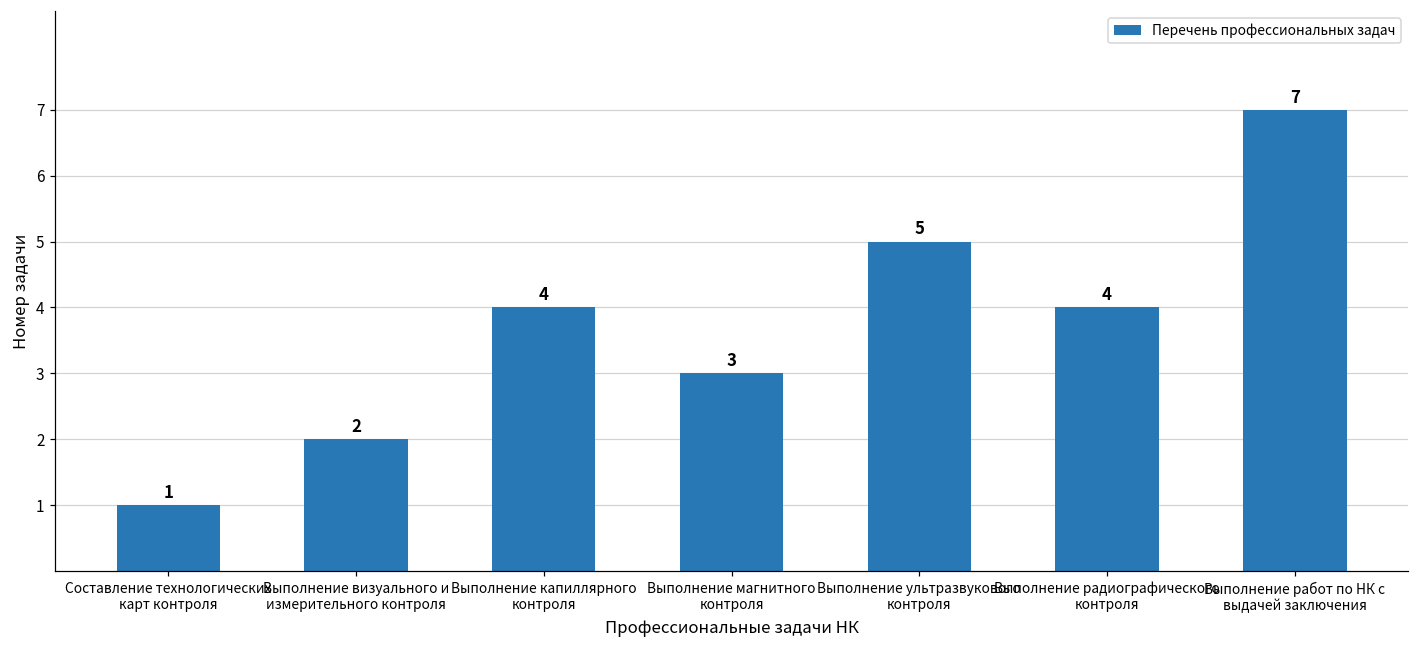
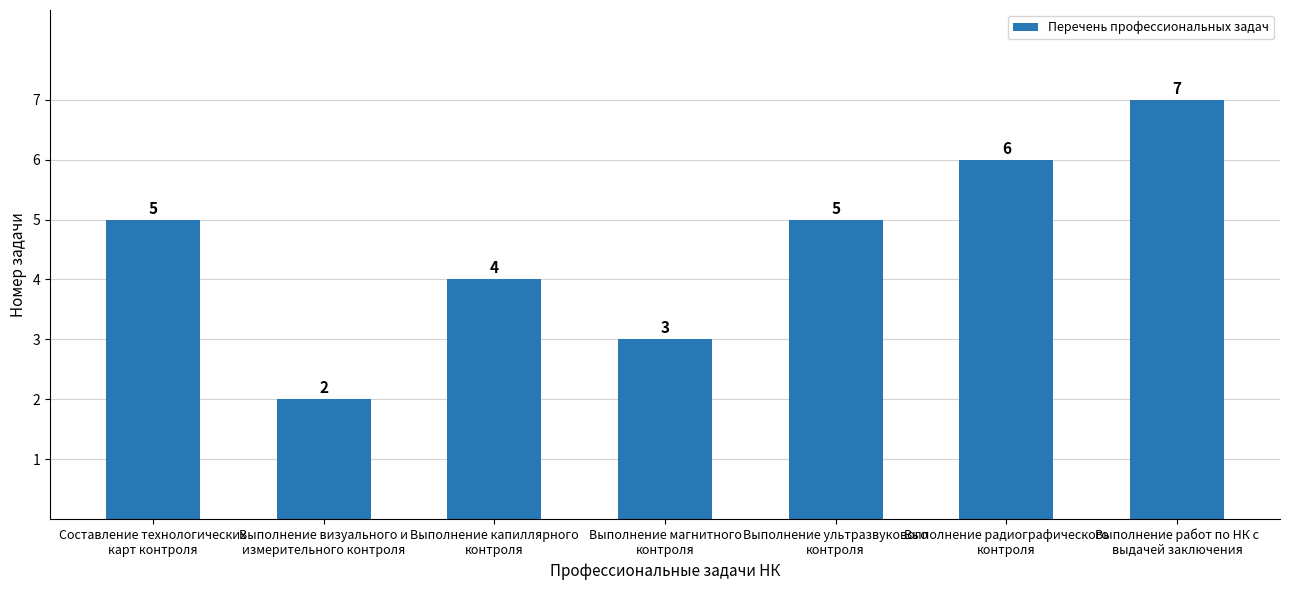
Составление технологических карт контроля: 1 -> 5
Выполнение радиографического контроля: 4 -> 6
